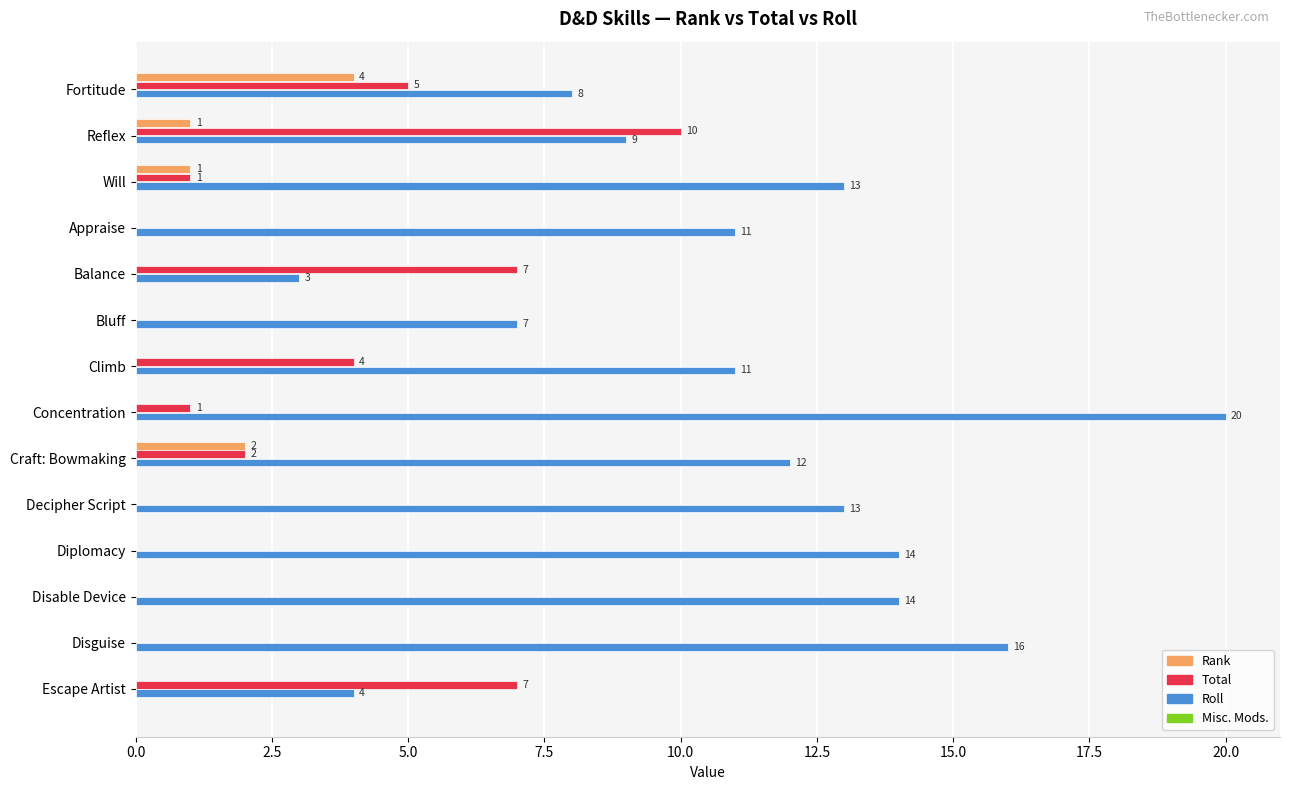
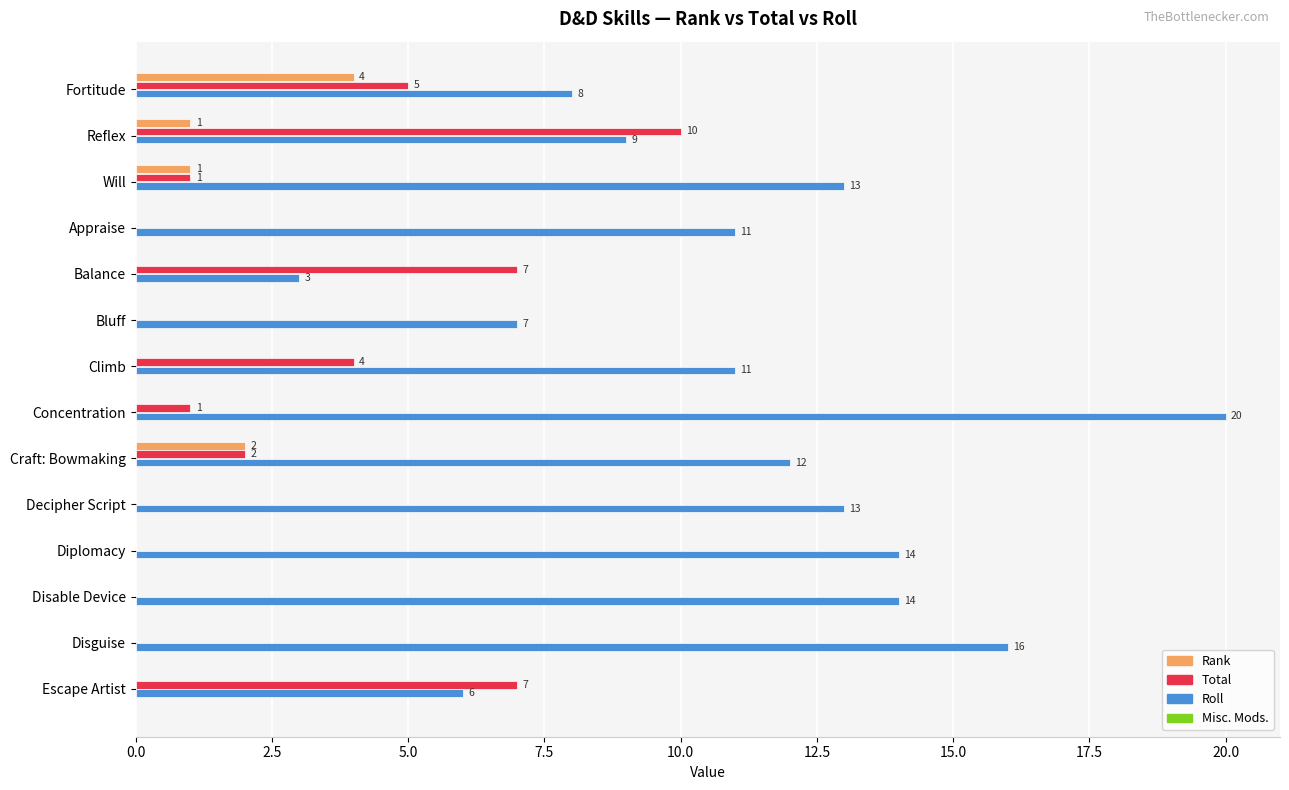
Roll, Escape Artist: 4 -> 6
